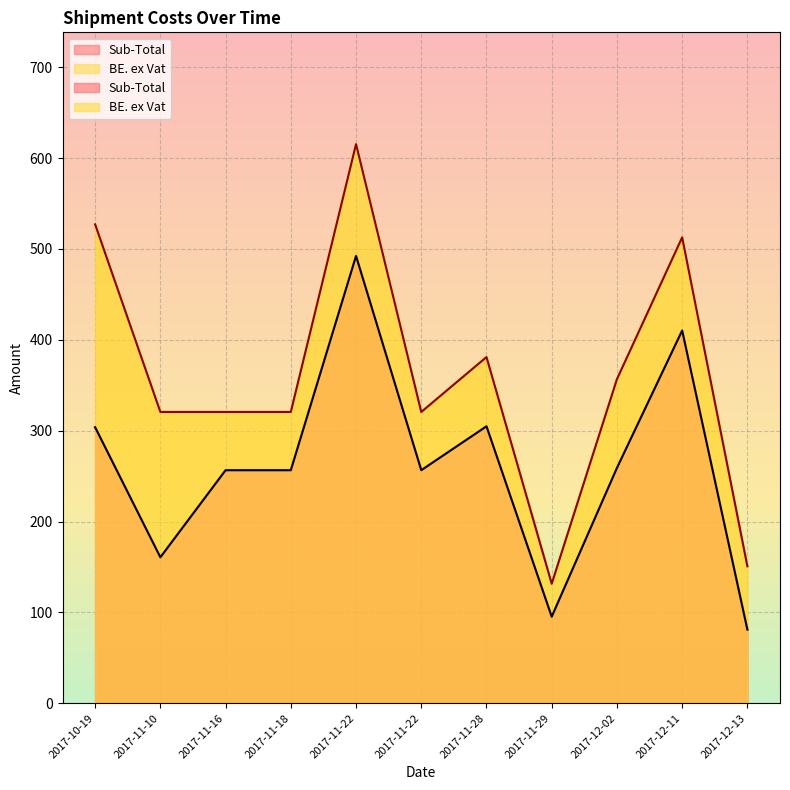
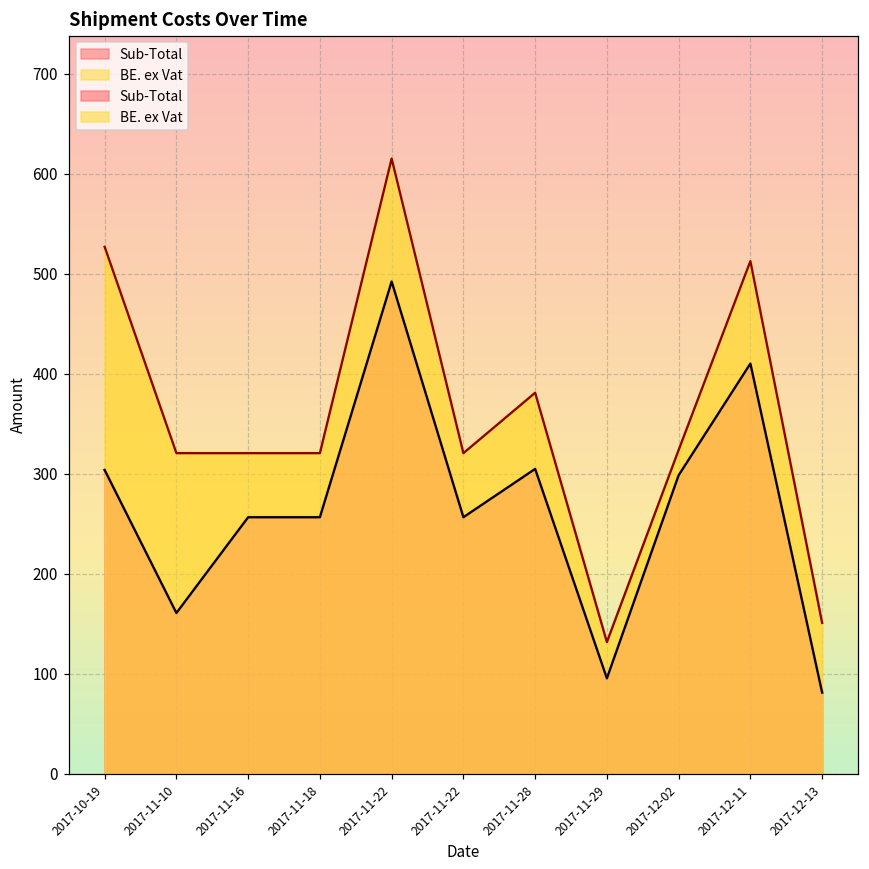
Sub-Total, 2017-12-02: 260 -> 300
BE. ex Vat, 2017-12-02: 360 -> 320
